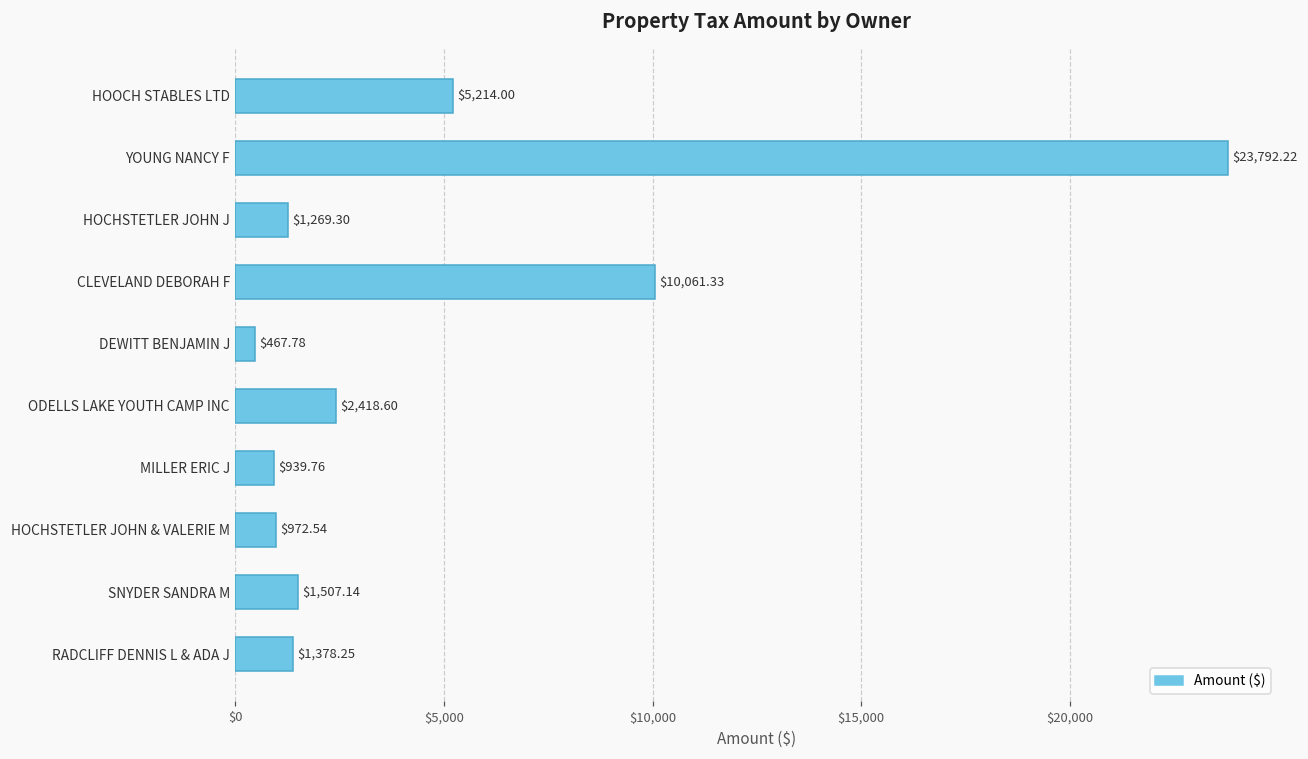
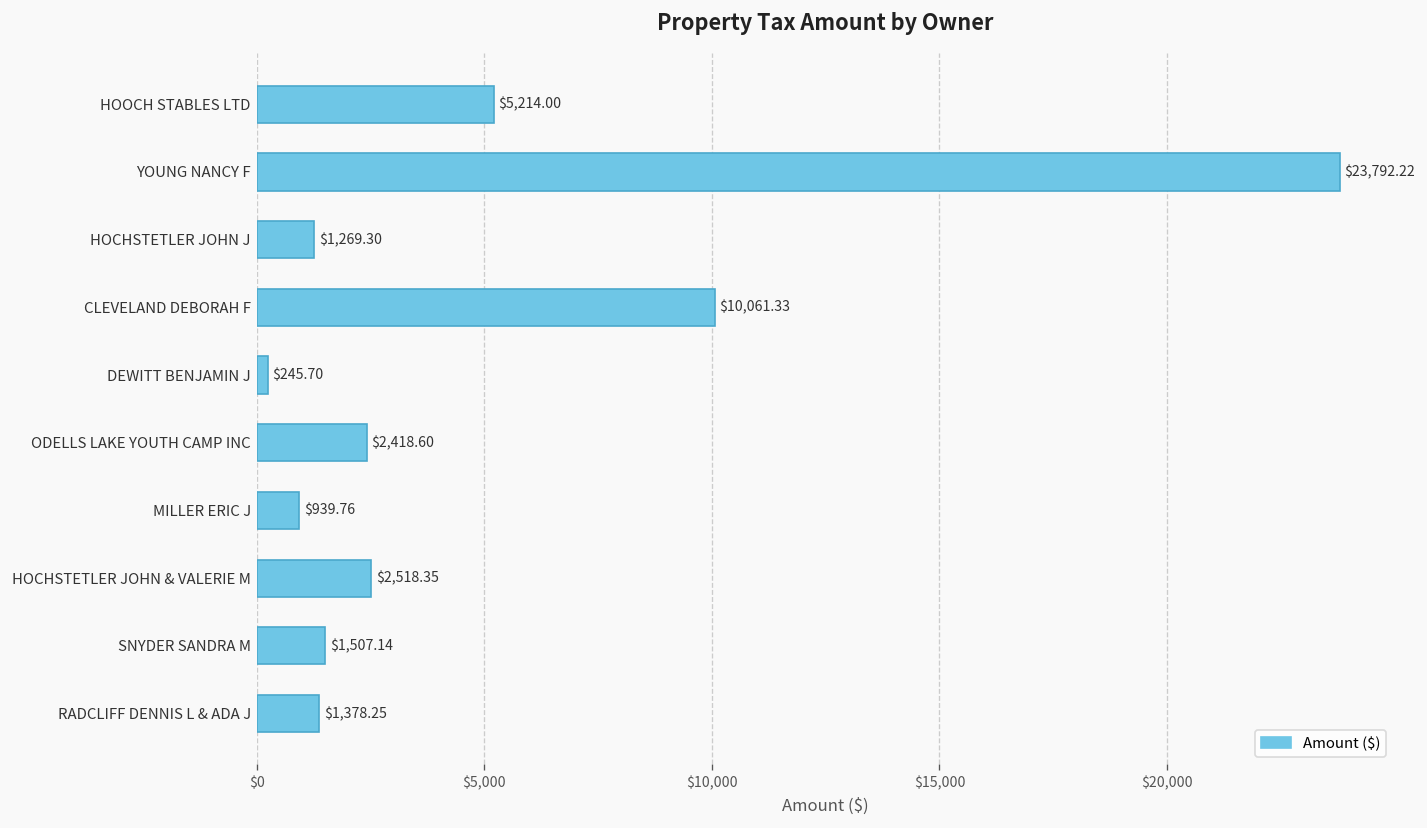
DEWITT BENJAMIN J: $467.78 -> $245.70
HOCHSTETLER JOHN & VALERIE M: $972.54 -> $2,518.35
